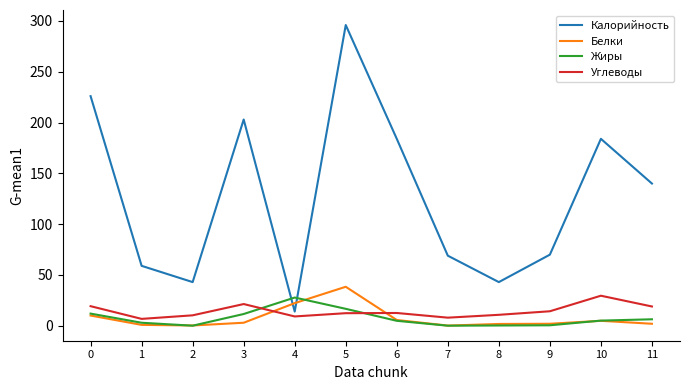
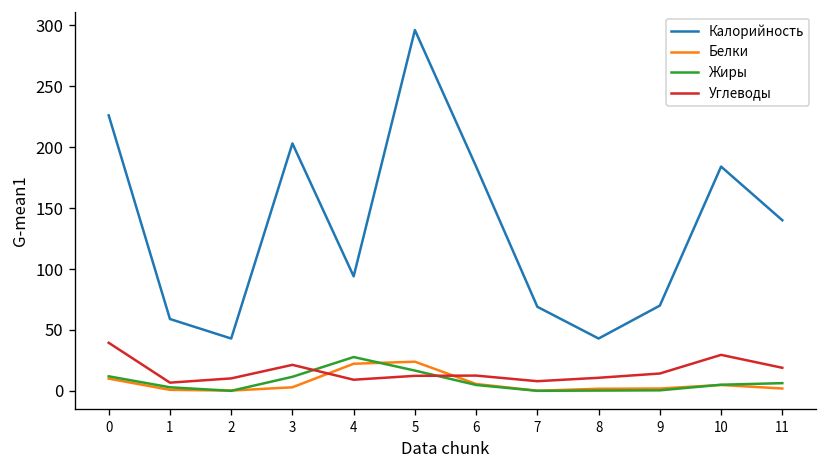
Углеводы, 0: 19 -> 40
Калорийность, 4: 14 -> 94
Белки, 5: 38 -> 24
